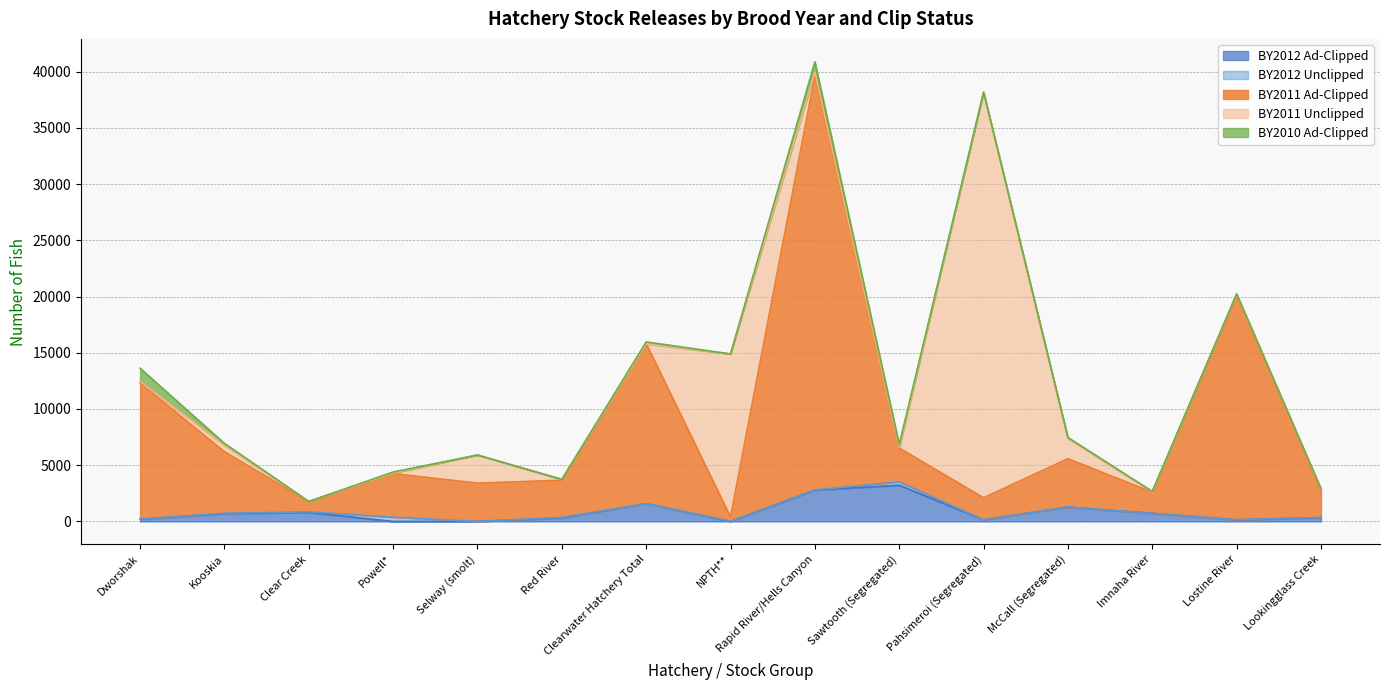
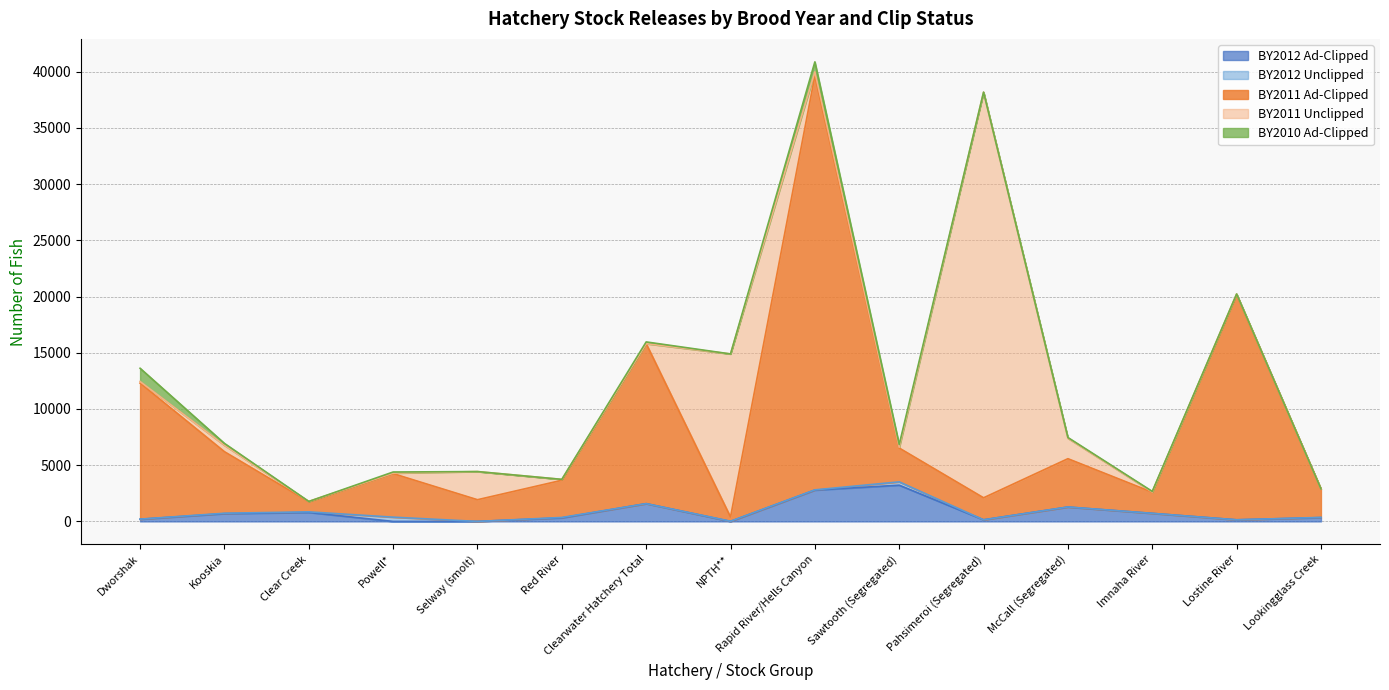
BY2011 Ad-Clipped, Selway (smolt): 3400 -> 1900
